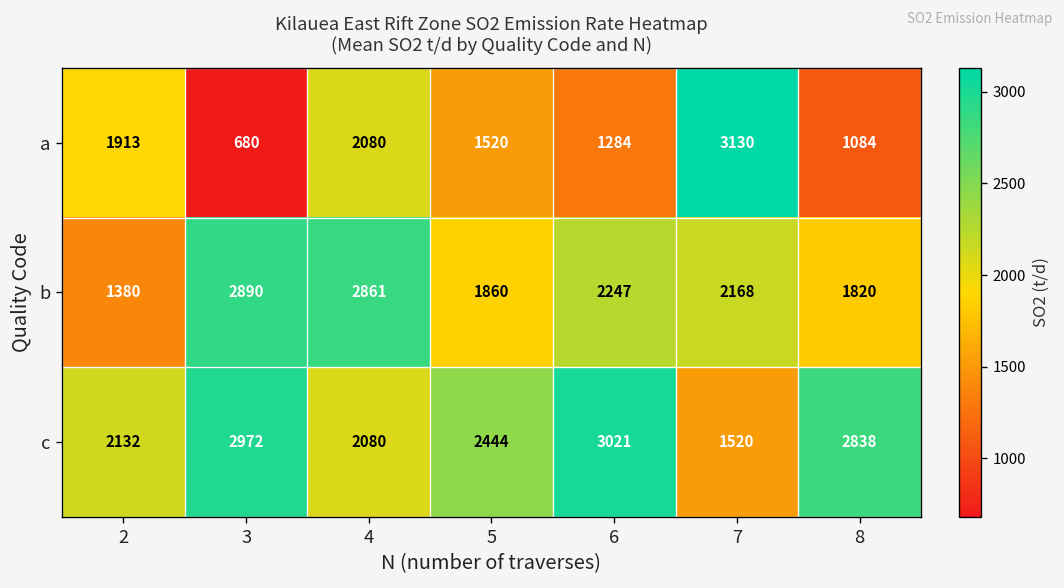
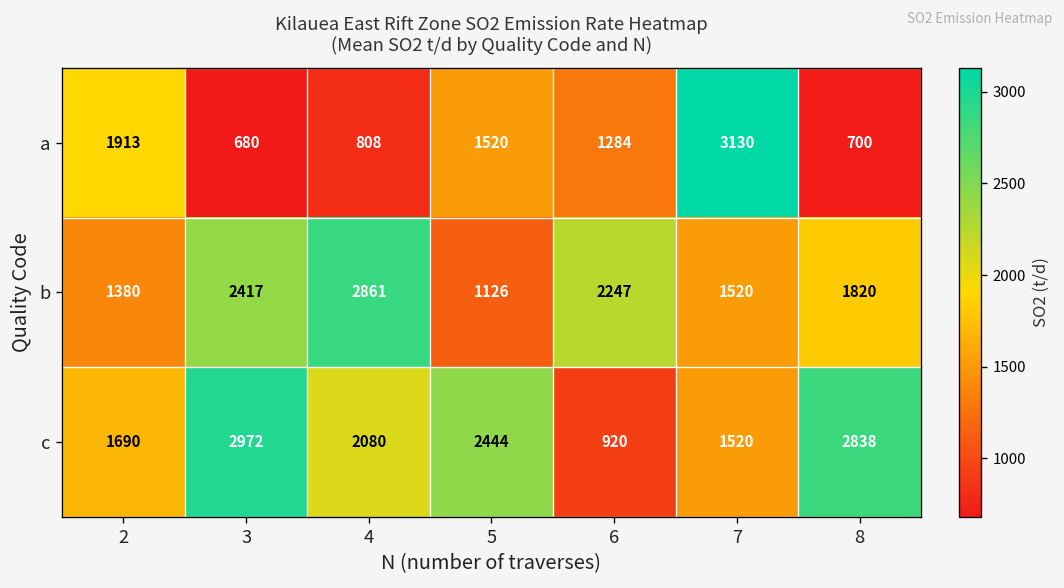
a, 4: 2080 -> 808
a, 8: 1084 -> 700
b, 3: 2890 -> 2417
b, 5: 1860 -> 1126
b, 7: 2168 -> 1520
c, 2: 2132 -> 1690
c, 6: 3021 -> 920
